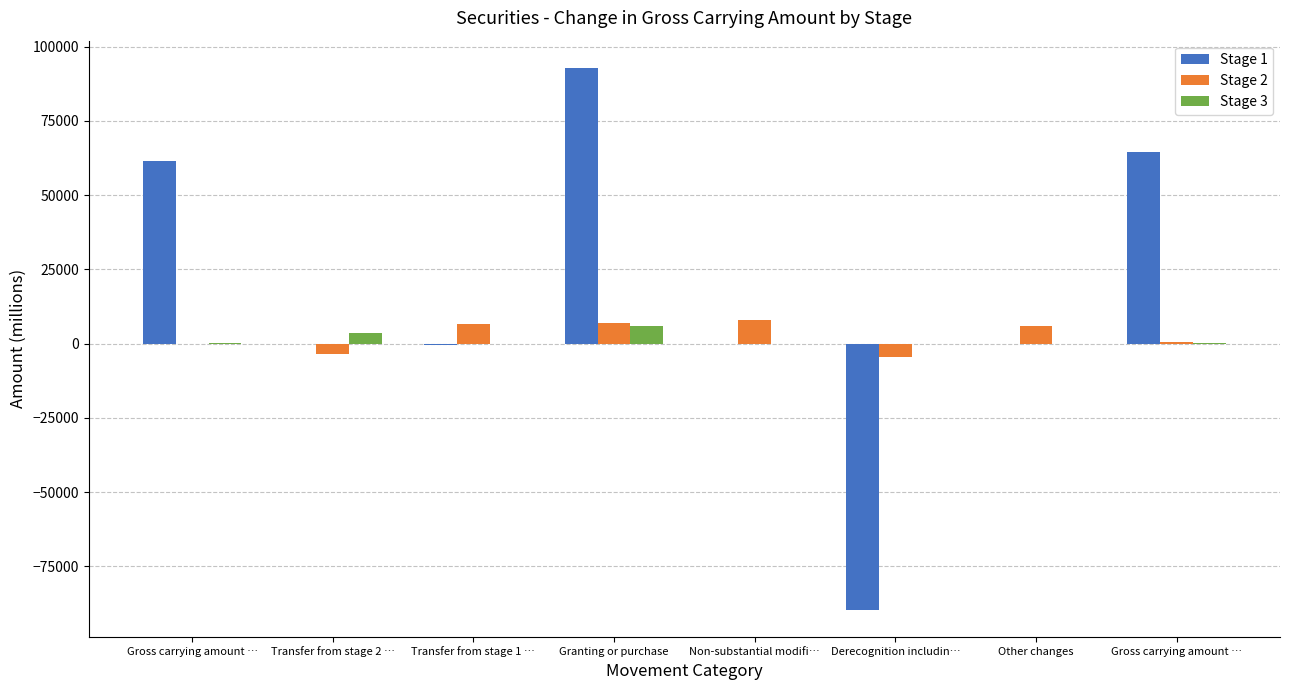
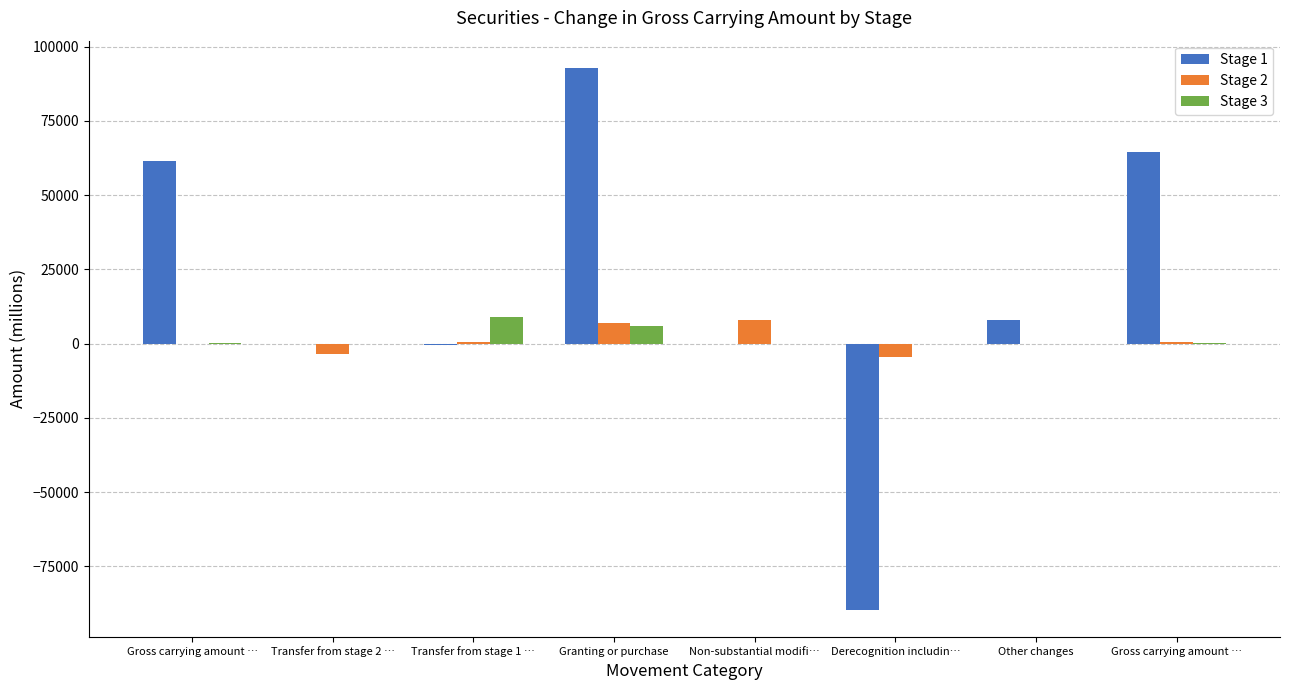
Stage 3, Transfer from stage 2 …: 4000 -> 0
Stage 2, Transfer from stage 1 …: 7000 -> 1000
Stage 3, Transfer from stage 1 …: 0 -> 9000
Stage 1, Other changes: 0 -> 8000
Stage 2, Other changes: 6000 -> 0
